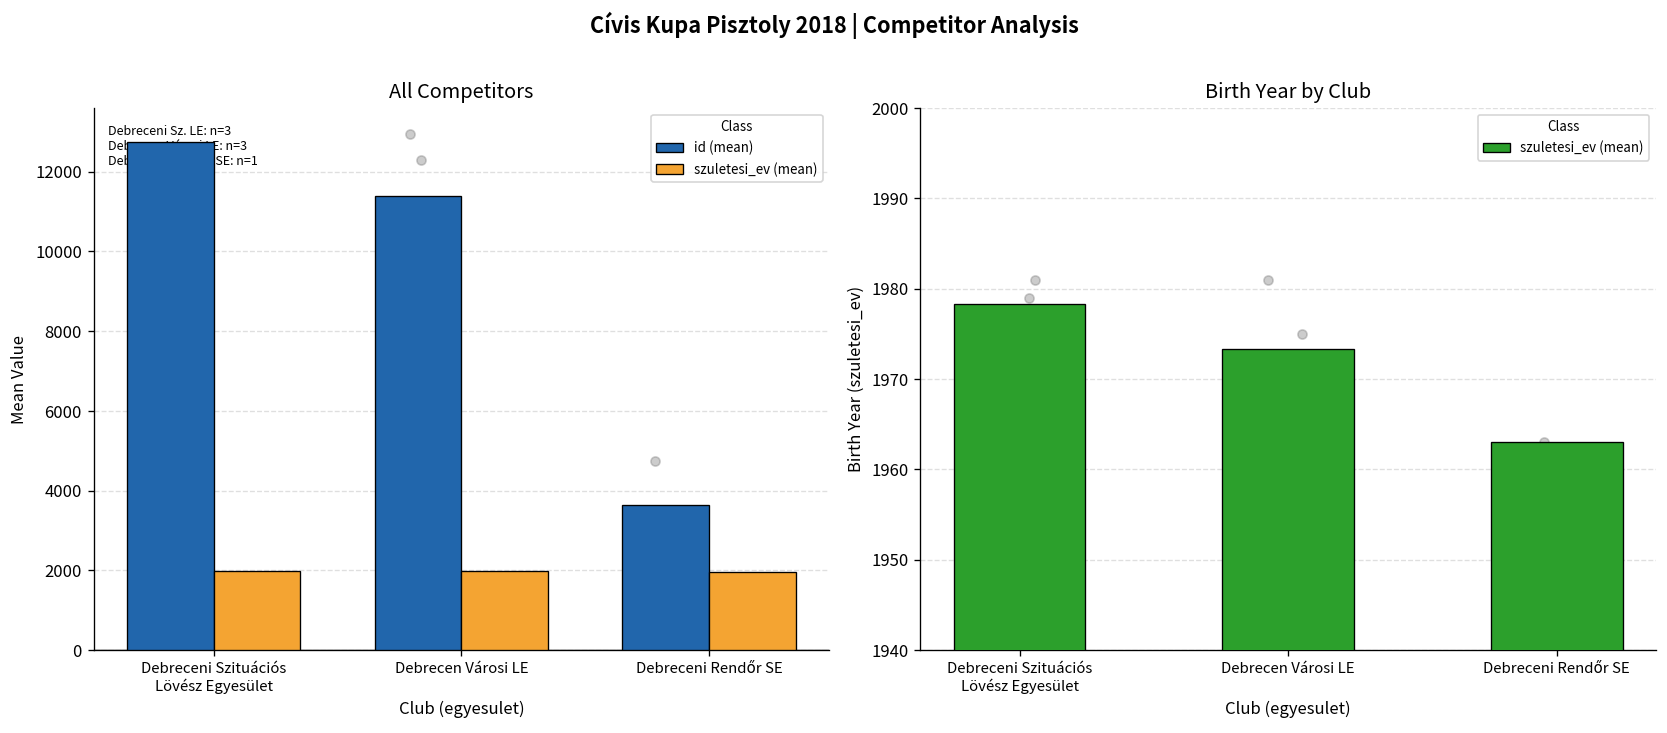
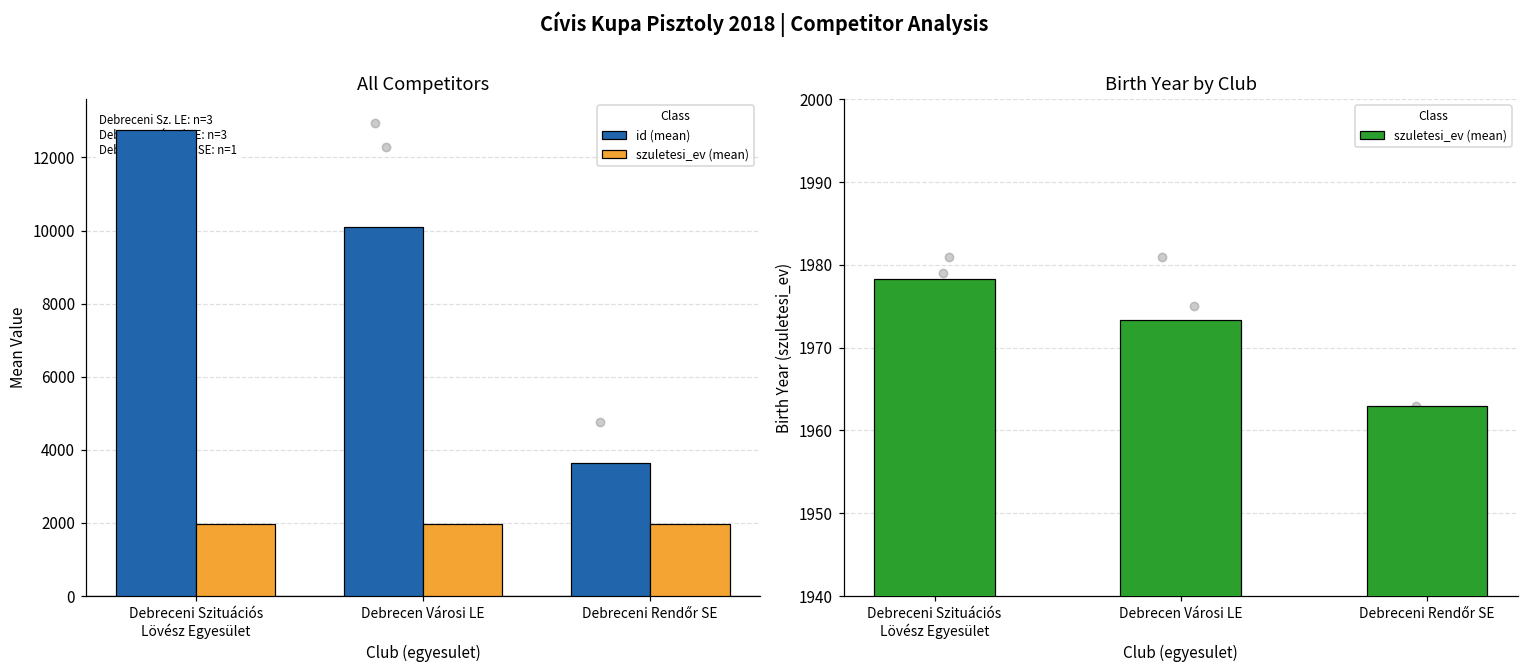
All Competitors, id (mean), Debrecen Városi LE: 11400 -> 10100
